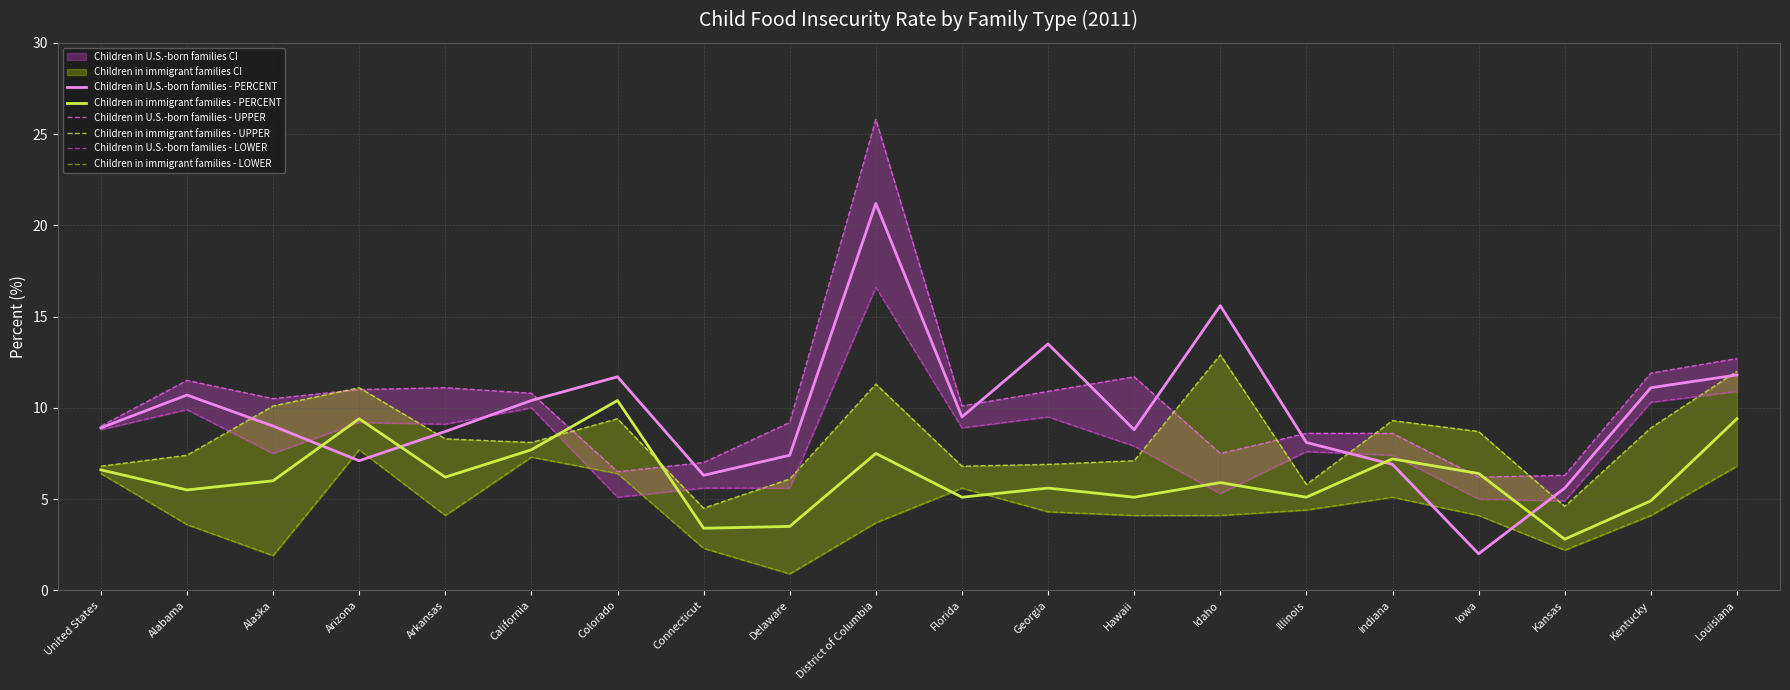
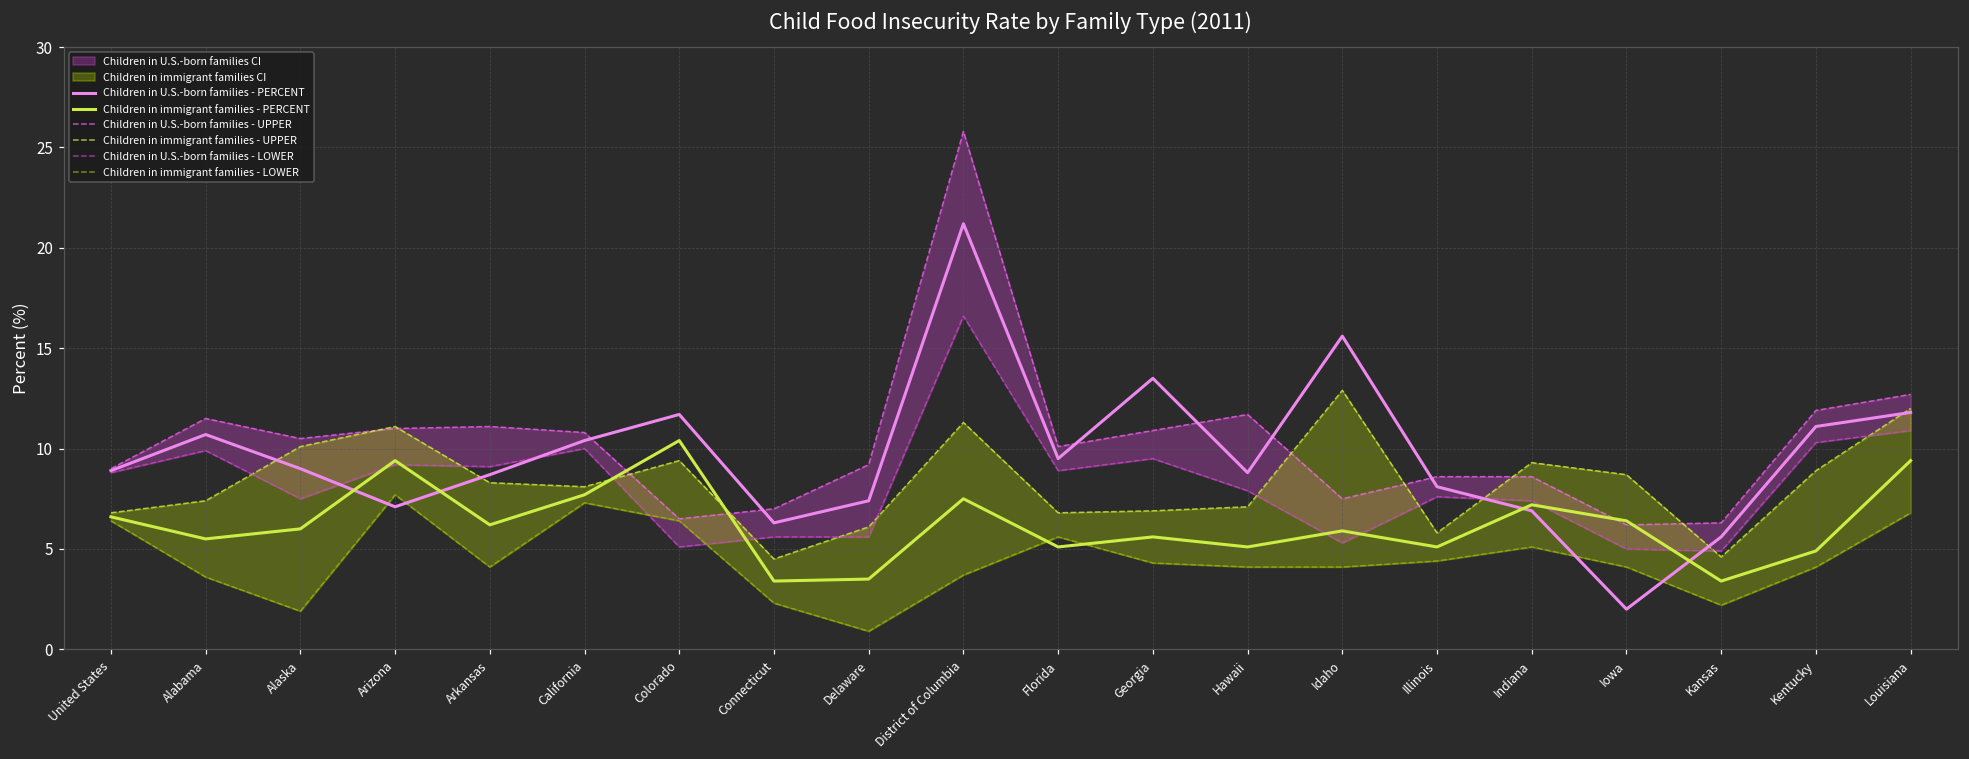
Children in immigrant families - PERCENT, Kansas: 2.8 -> 3.4
